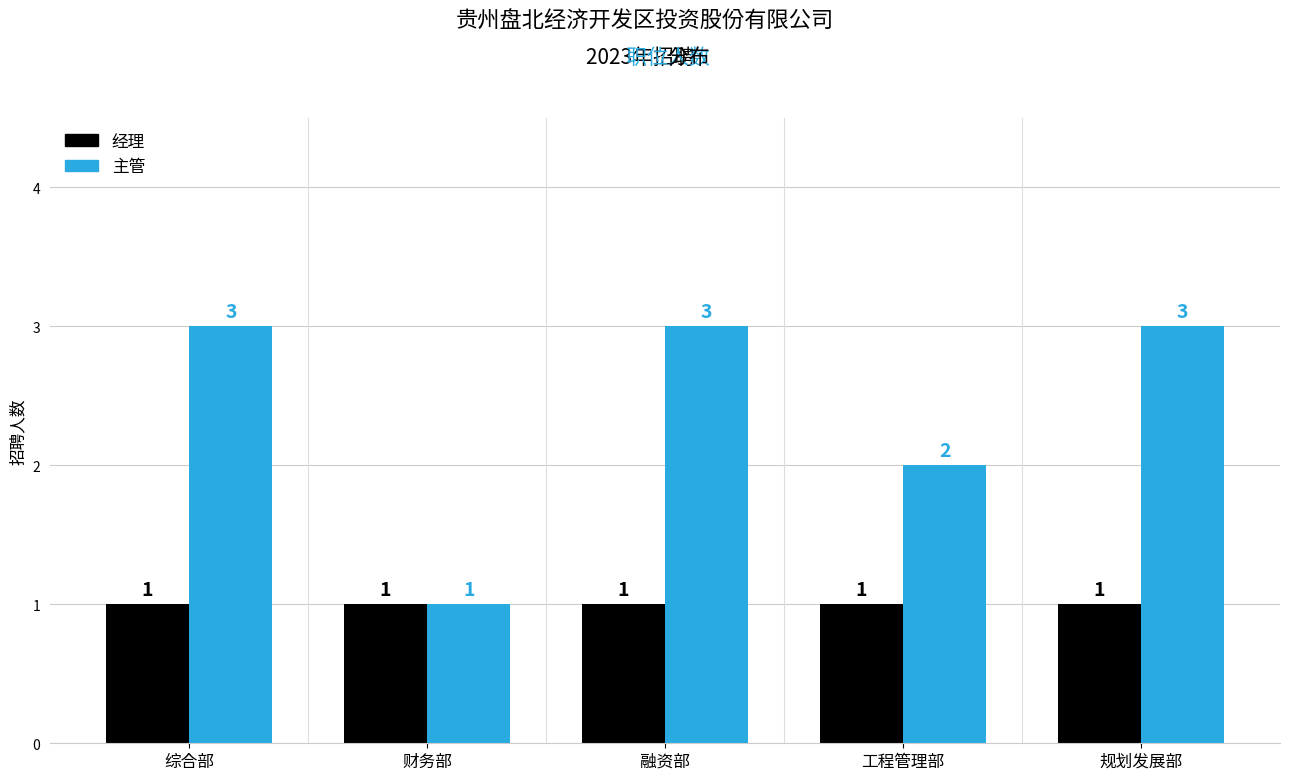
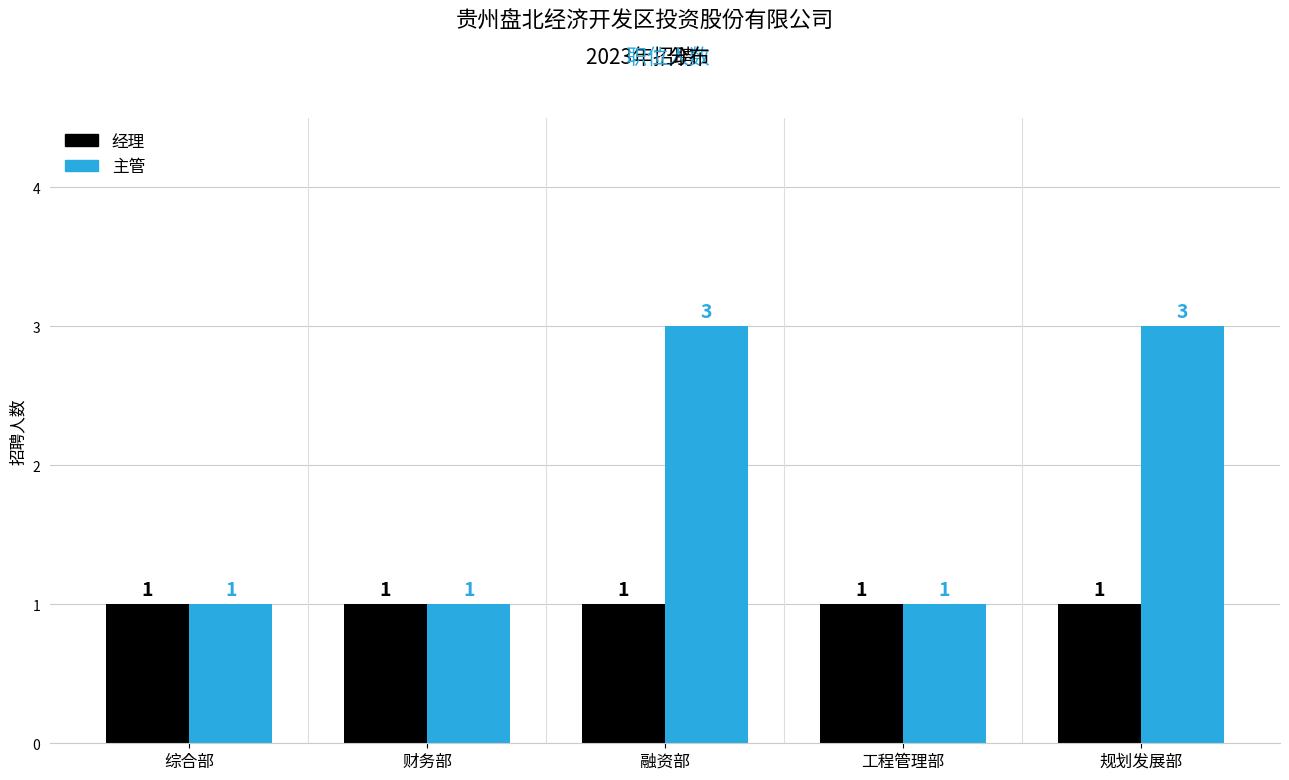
主管, 综合部: 3 -> 1
主管, 工程管理部: 2 -> 1
